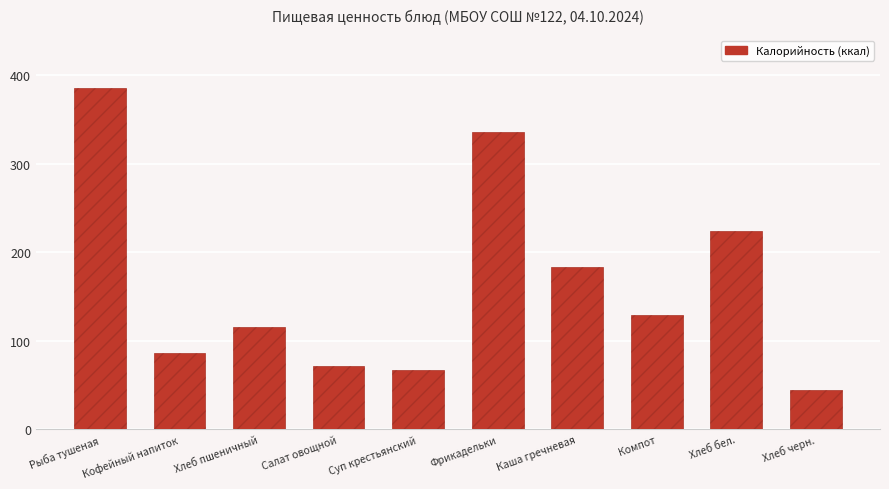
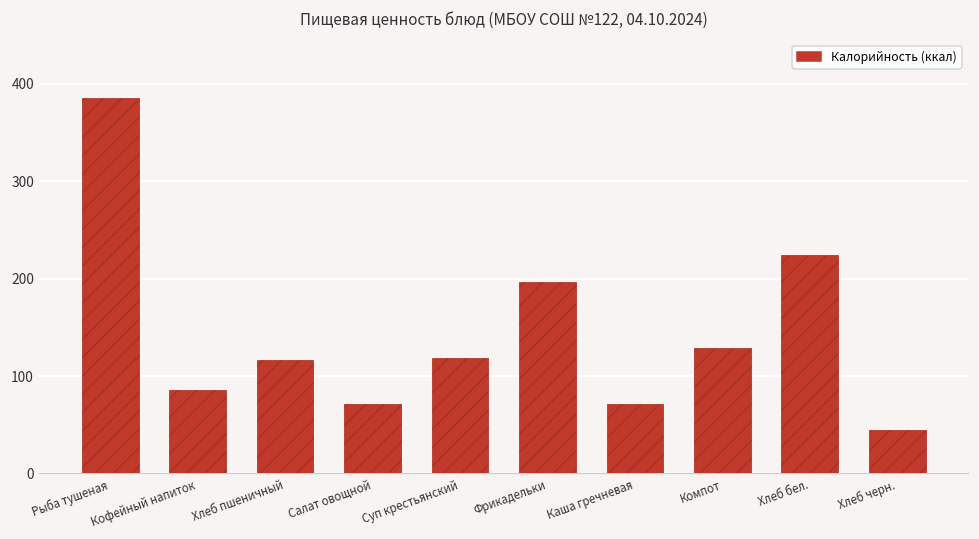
Суп крестьянский: 70 -> 120
Фрикадельки: 340 -> 200
Каша гречневая: 180 -> 70
